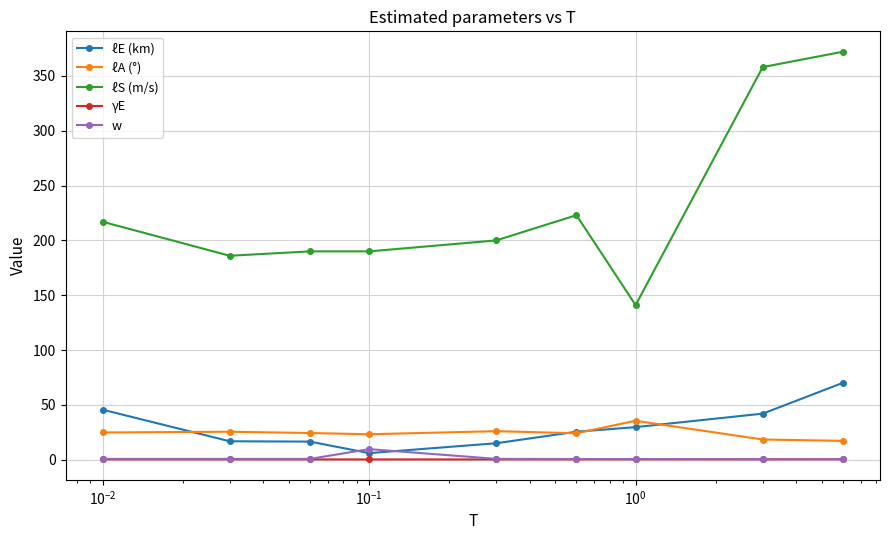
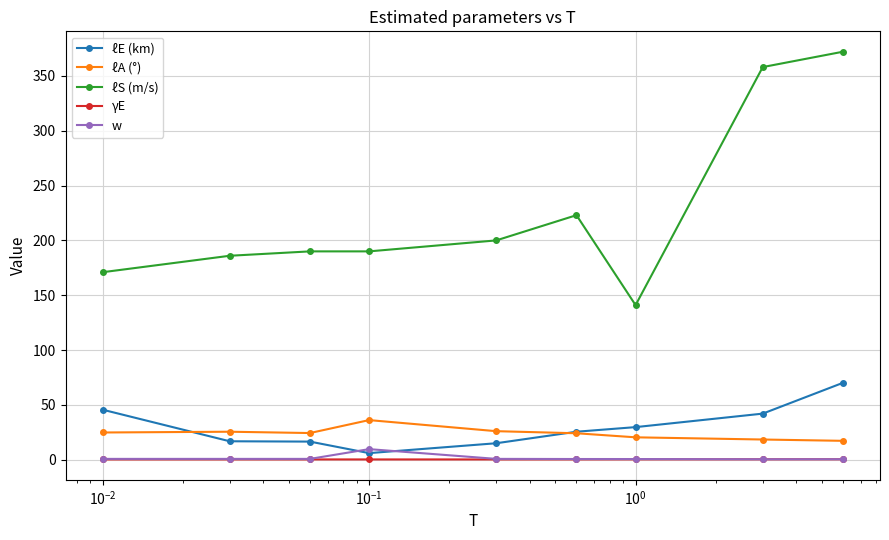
ℓS (m/s), 10^-2: 217 -> 171
ℓA (°), 10^-1: 23 -> 36
ℓA (°), 10^0: 36 -> 21
